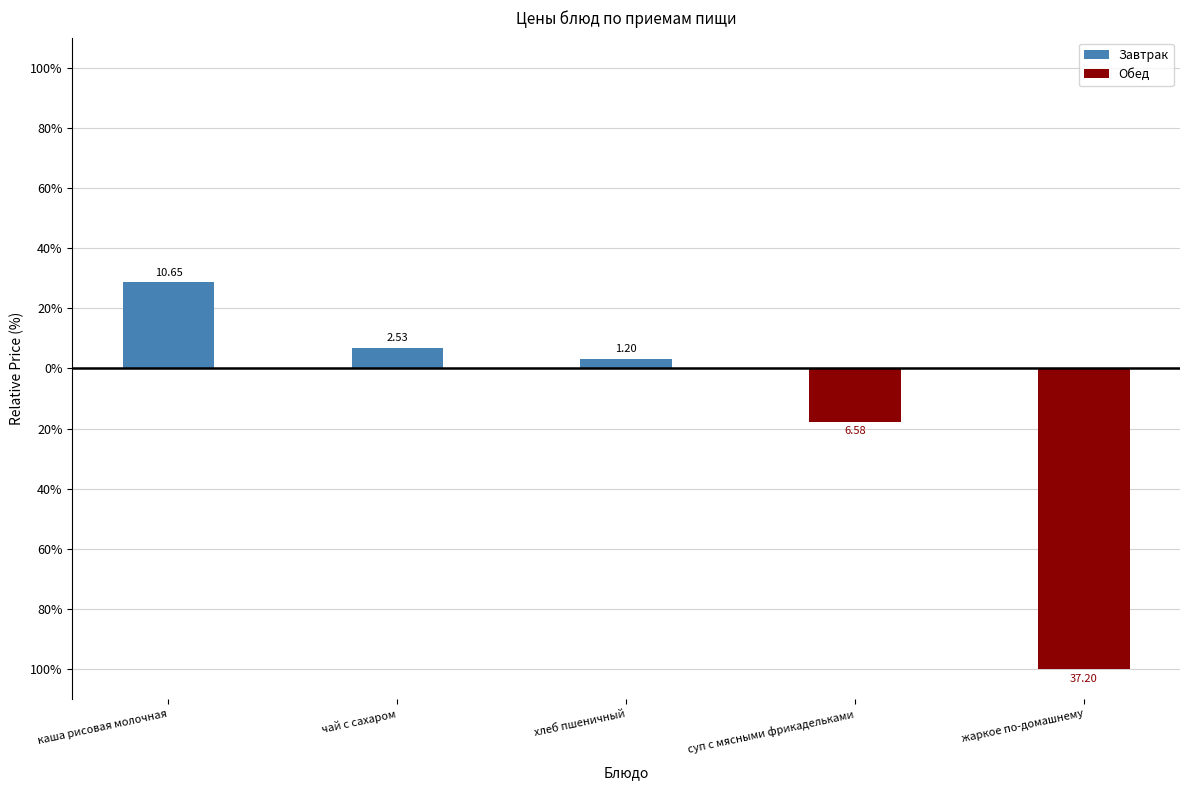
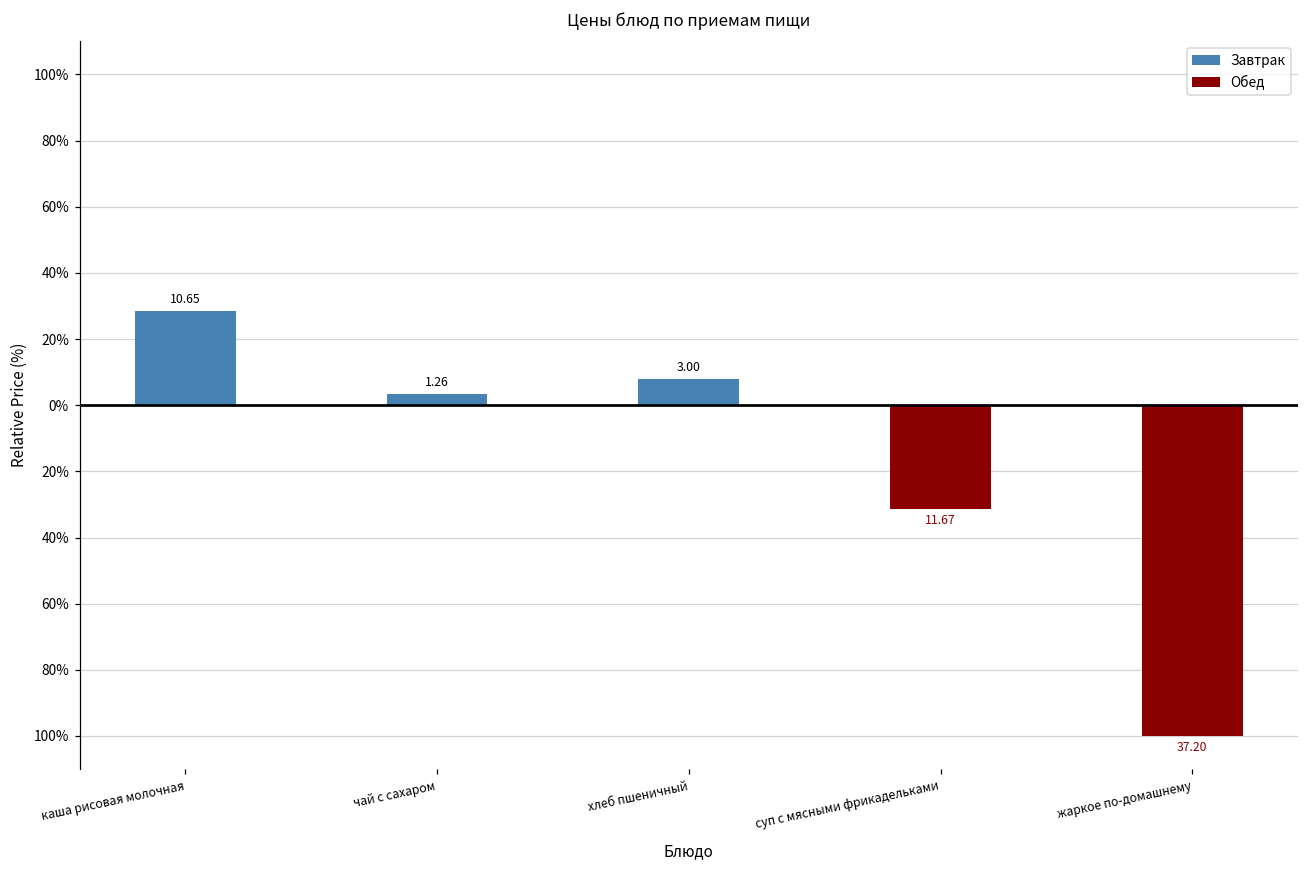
Завтрак, чай с сахаром: 2.53 -> 1.26
Завтрак, хлеб пшеничный: 1.20 -> 3.00
Обед, суп с мясными фрикадельками: 6.58 -> 11.67
